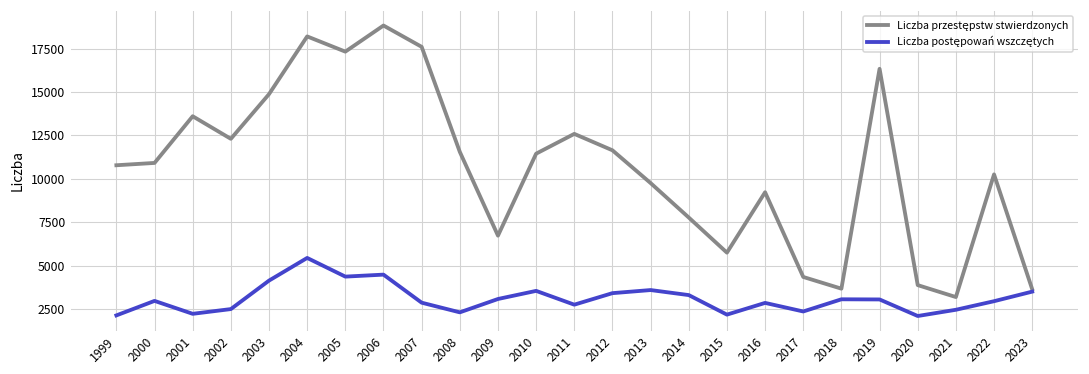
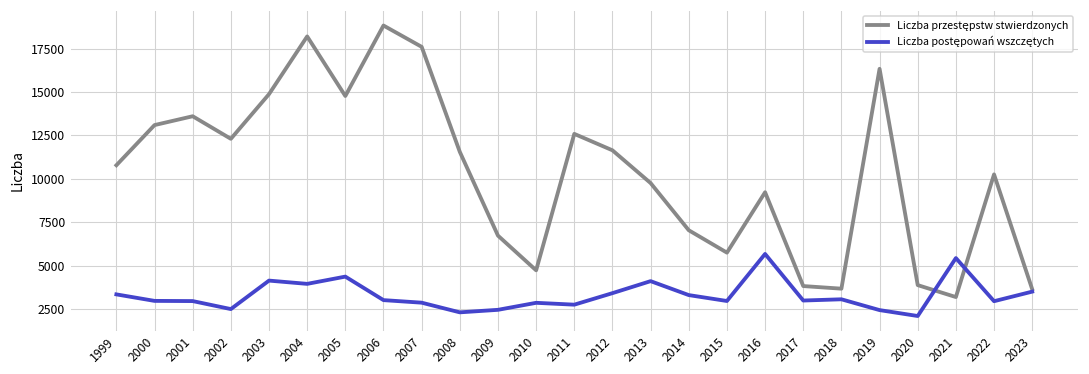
Liczba postępowań wszczętych, 1999: 2100 -> 3300
Liczba przestępstw stwierdzonych, 2000: 10900 -> 13100
Liczba postępowań wszczętych, 2001: 2200 -> 3000
Liczba postępowań wszczętych, 2004: 5400 -> 3900
Liczba przestępstw stwierdzonych, 2005: 17300 -> 14800
Liczba postępowań wszczętych, 2006: 4500 -> 3000
Liczba postępowań wszczętych, 2009: 3100 -> 2500
Liczba przestępstw stwierdzonych, 2010: 11500 -> 4700
Liczba postępowań wszczętych, 2010: 3500 -> 2900
Liczba postępowań wszczętych, 2013: 3600 -> 4100
Liczba przestępstw stwierdzonych, 2014: 7800 -> 7000
Liczba postępowań wszczętych, 2015: 2200 -> 3000
Liczba postępowań wszczętych, 2016: 2900 -> 5700
Liczba przestępstw stwierdzonych, 2017: 4300 -> 3800
Liczba postępowań wszczętych, 2017: 2400 -> 3000
Liczba postępowań wszczętych, 2019: 3000 -> 2400
Liczba postępowań wszczętych, 2021: 2500 -> 5400
